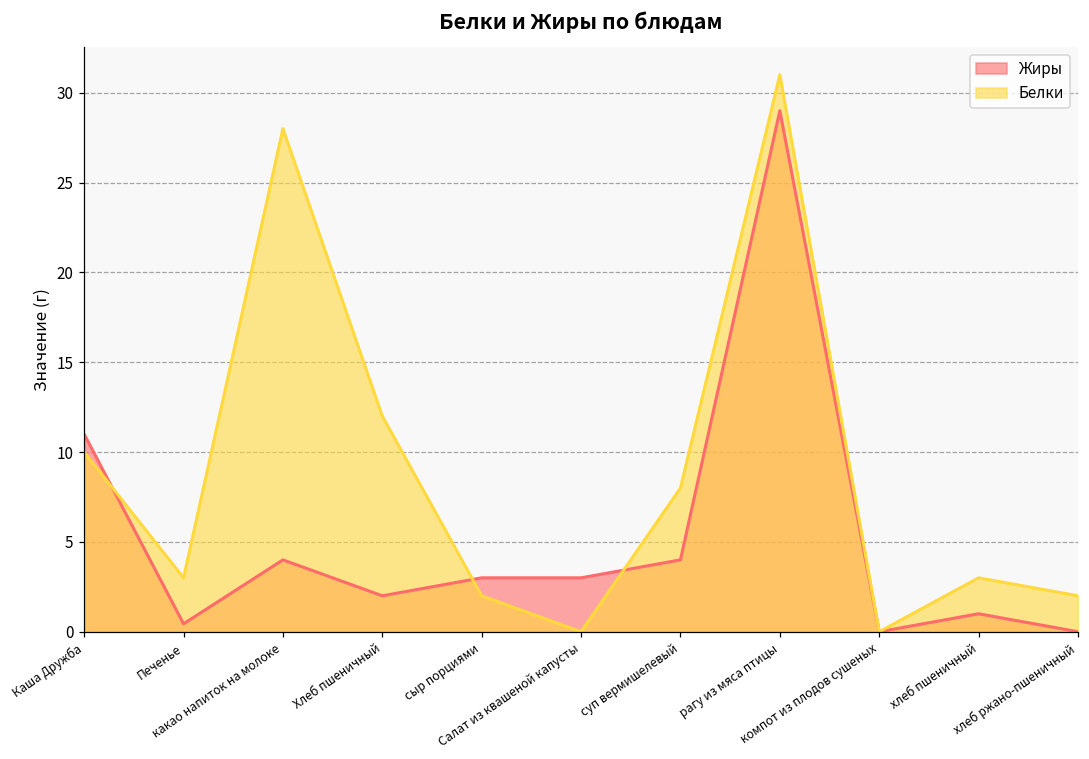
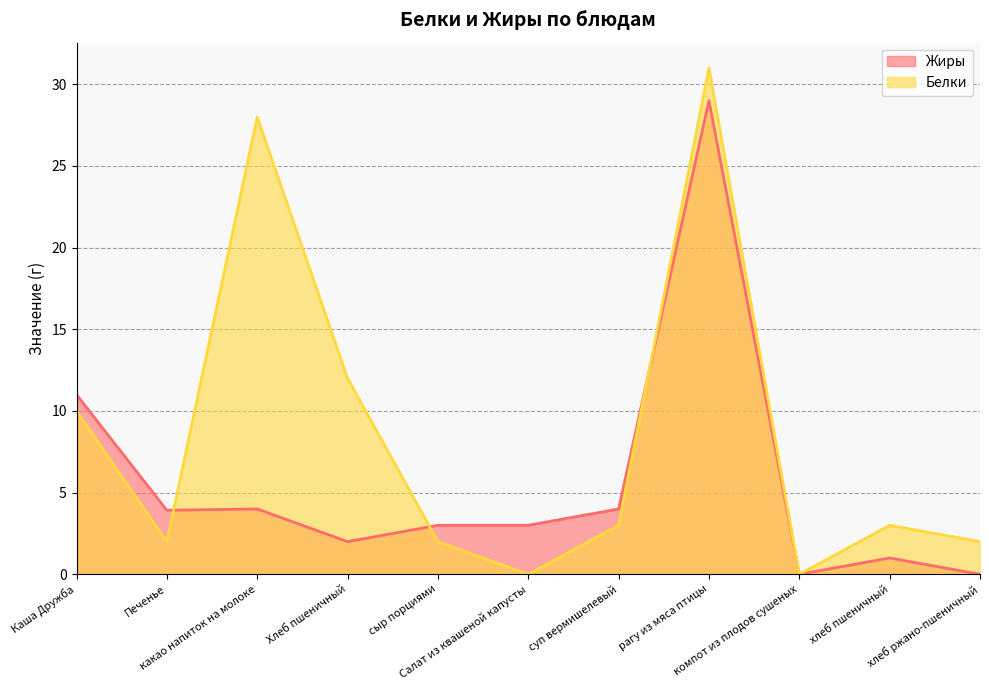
Жиры, Печенье: 0.4 -> 3.9
Белки, Печенье: 3 -> 2
Белки, суп вермишелевый: 8 -> 3
